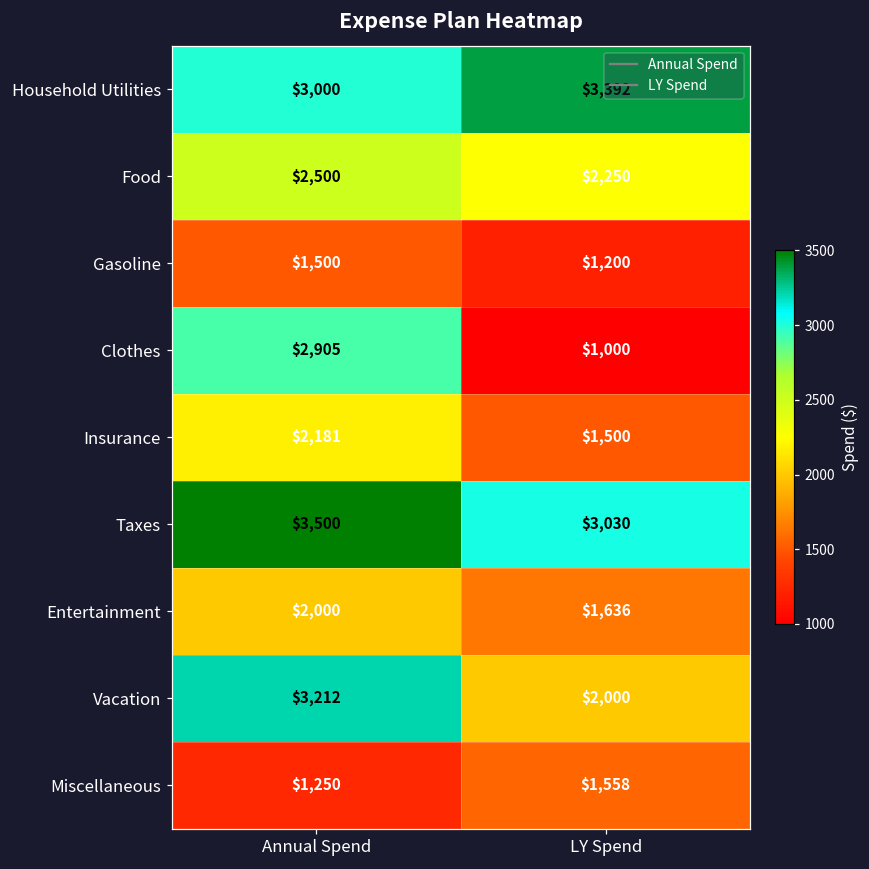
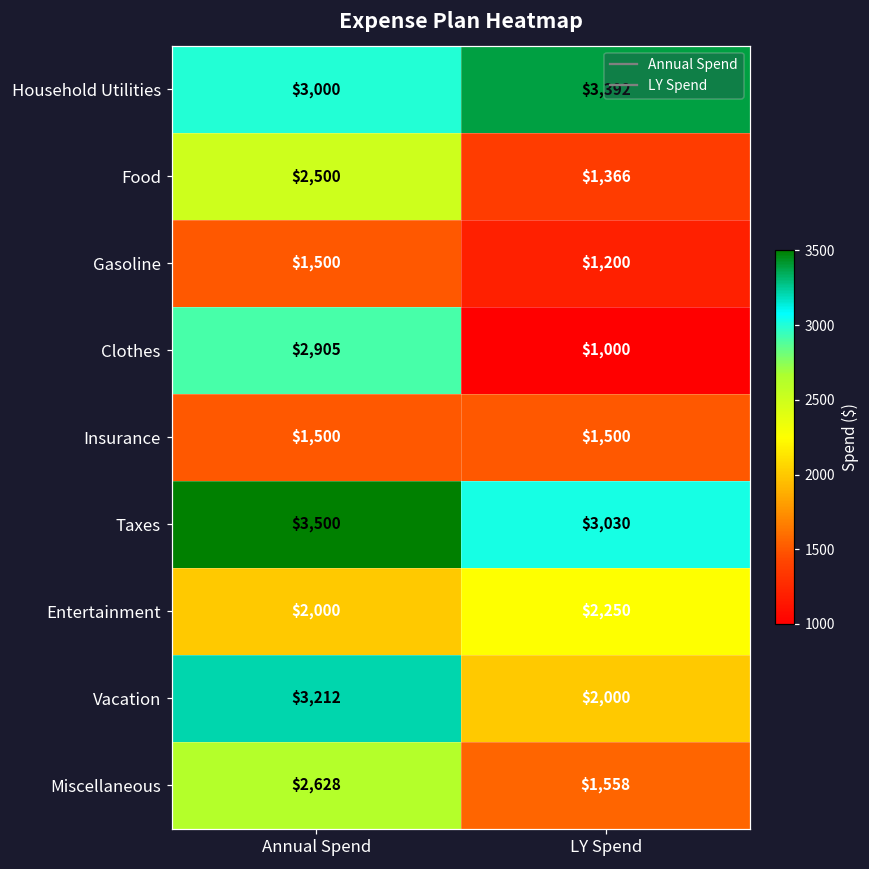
Food, LY Spend: $2,250 -> $1,366
Insurance, Annual Spend: $2,181 -> $1,500
Entertainment, LY Spend: $1,636 -> $2,250
Miscellaneous, Annual Spend: $1,250 -> $2,628
